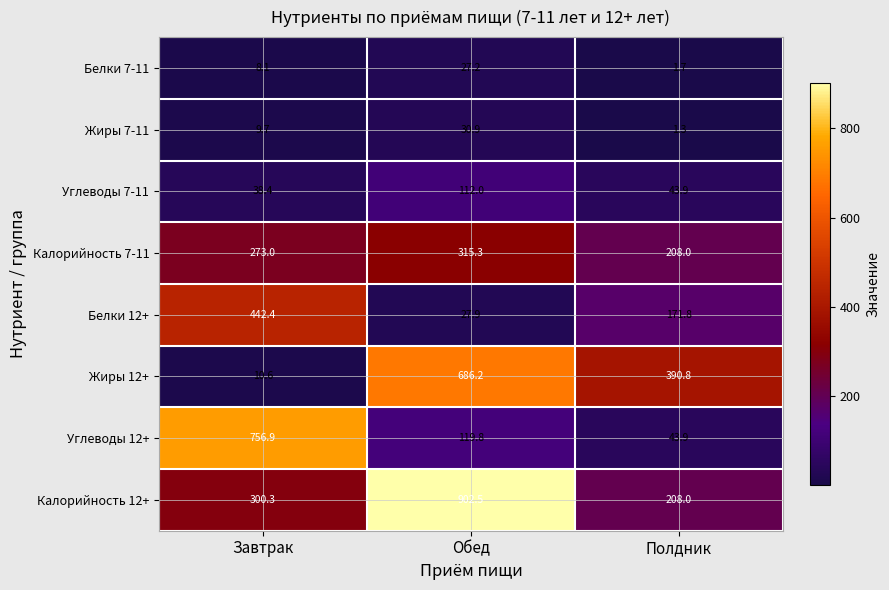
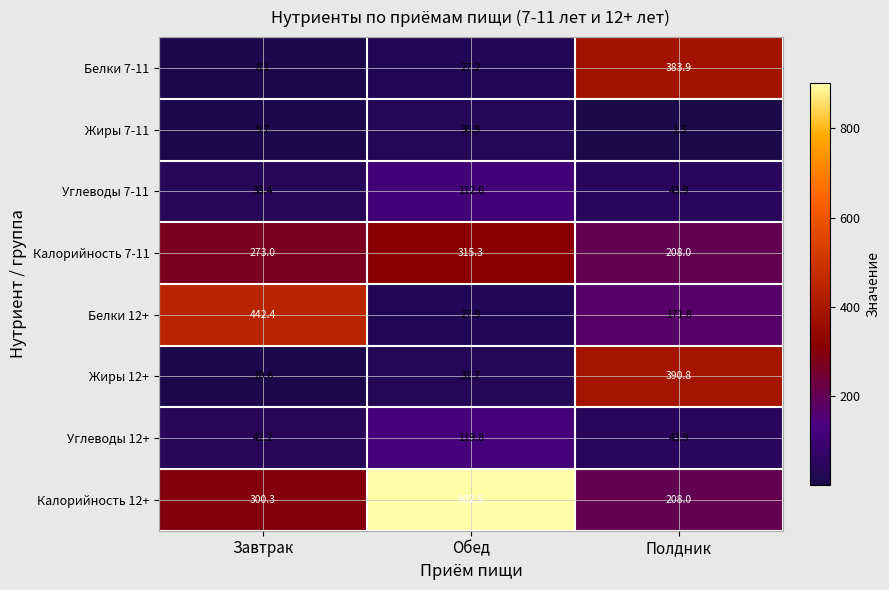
Белки 7-11, Полдник: 1.7 -> 383.9
Жиры 12+, Обед: 686.2 -> 31.7
Углеводы 12+, Завтрак: 756.9 -> 42.2
